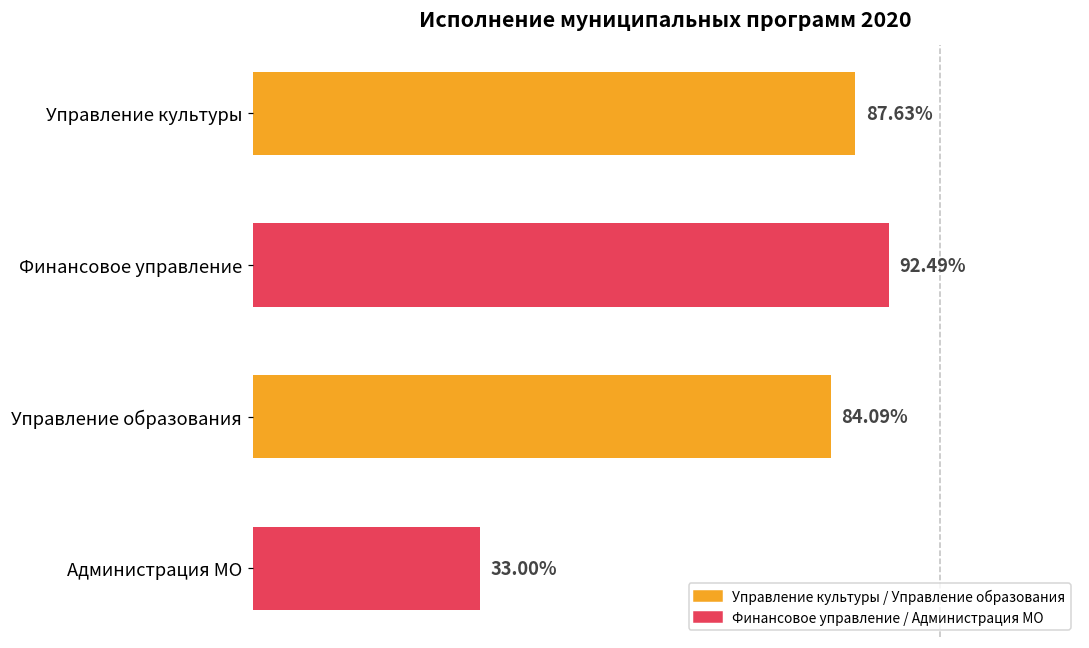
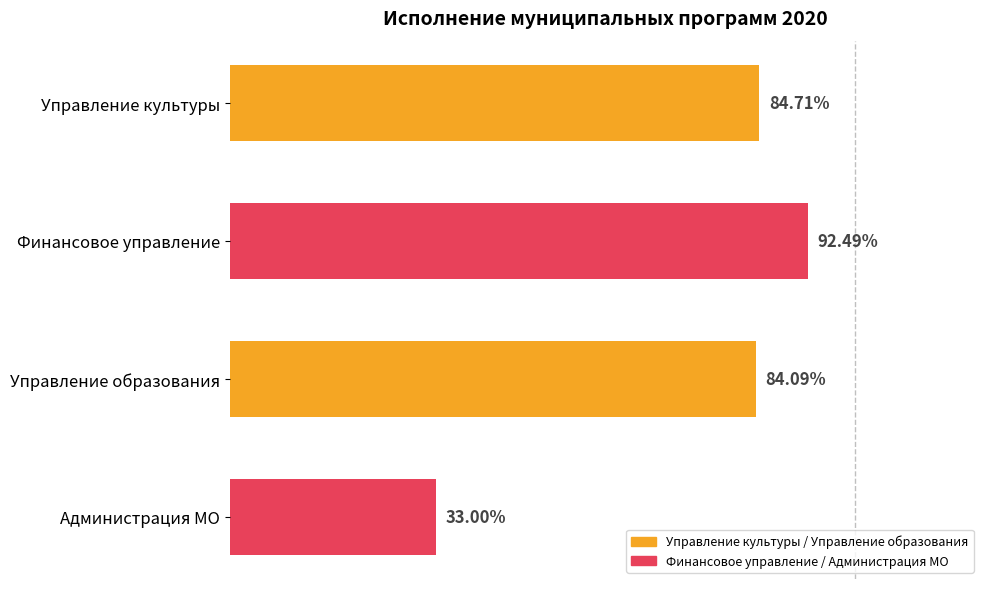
Управление культуры: 87.63% -> 84.71%
